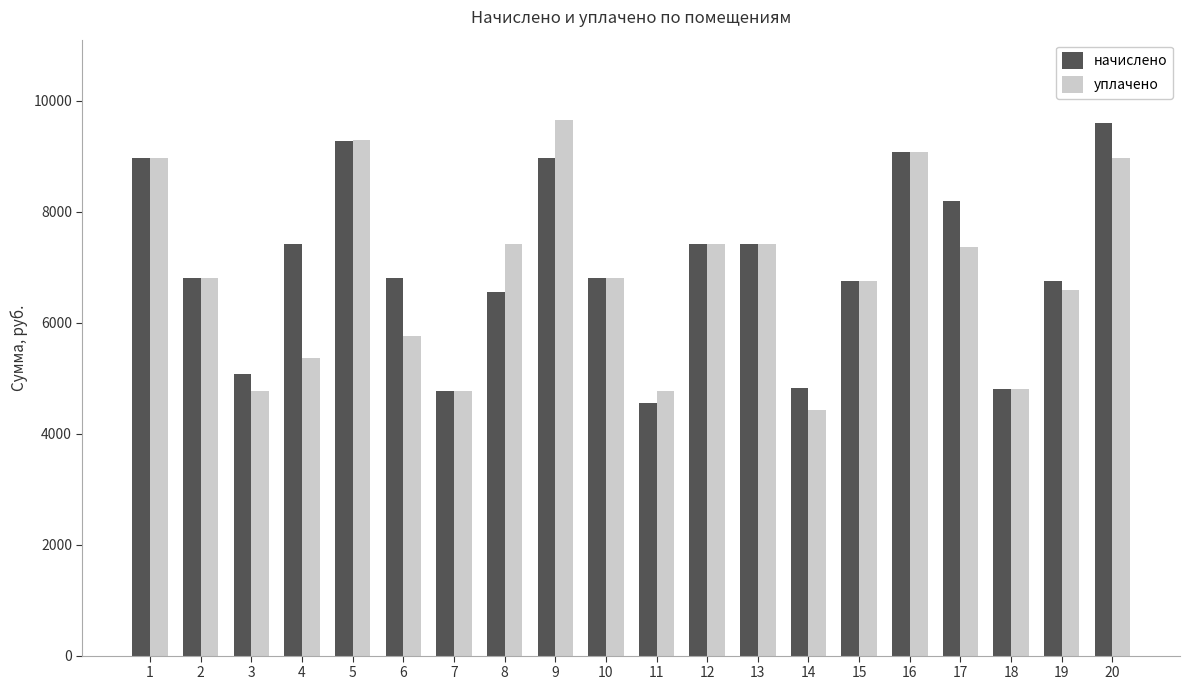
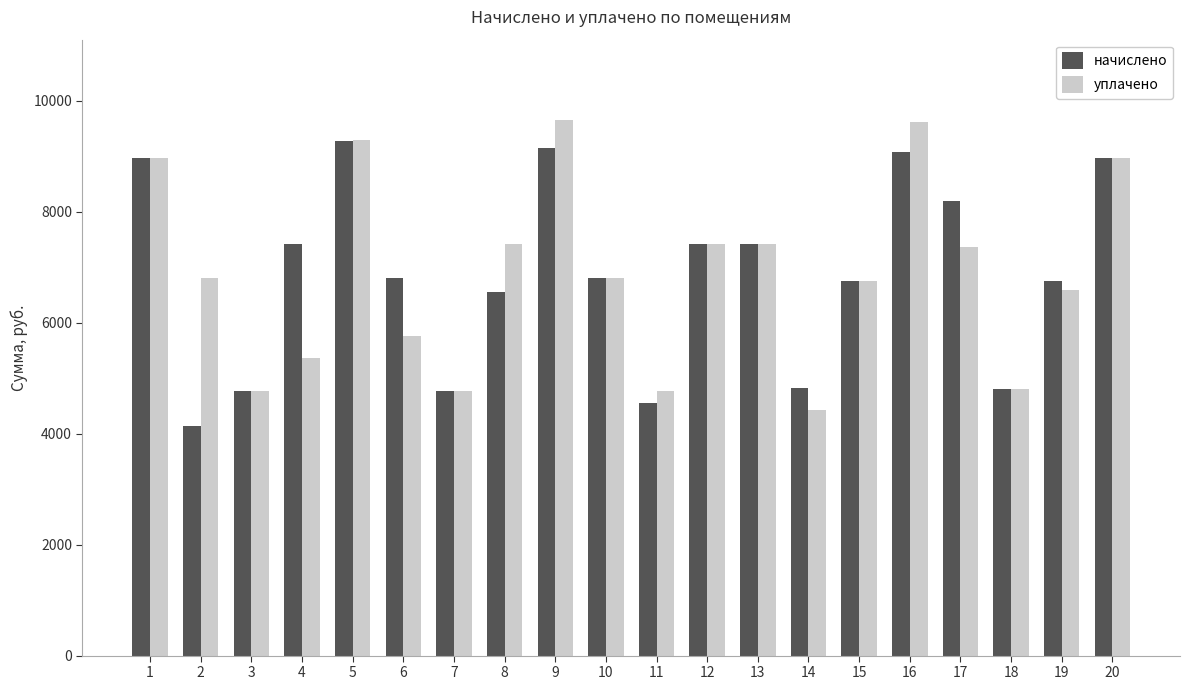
начислено, 2: 6800 -> 4100
начислено, 3: 5100 -> 4800
начислено, 9: 9000 -> 9100
уплачено, 16: 9100 -> 9600
начислено, 20: 9600 -> 9000
